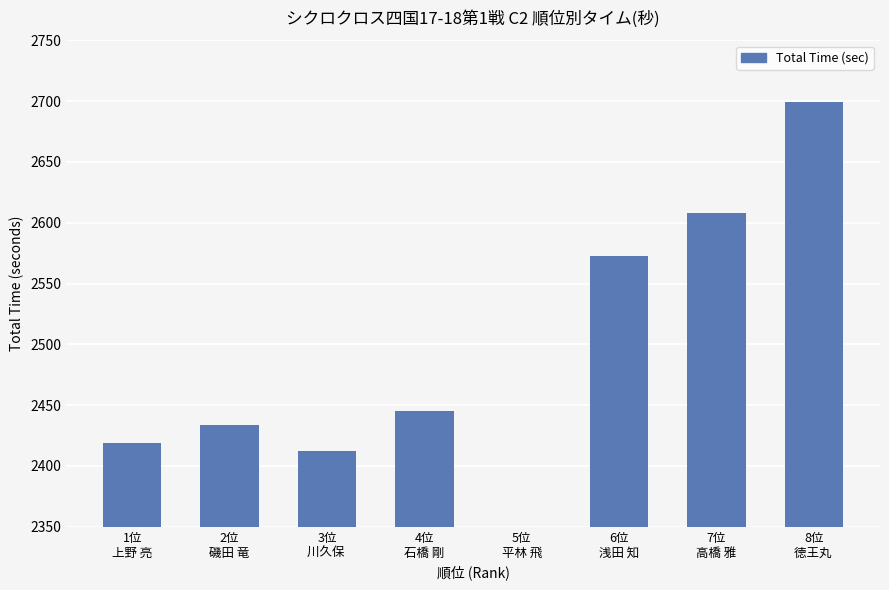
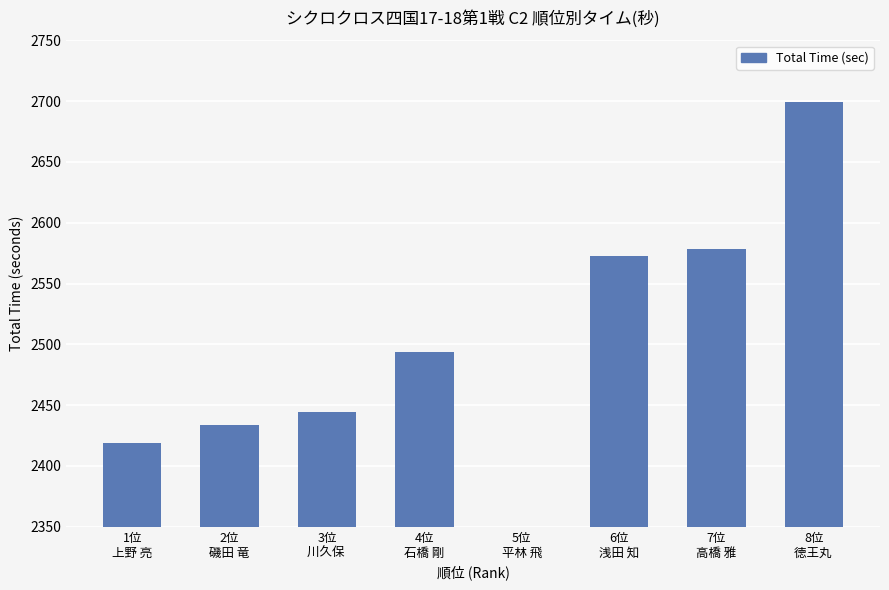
3位 川久保: 2412 -> 2444
4位 石橋 剛: 2445 -> 2494
7位 高橋 雅: 2608 -> 2578
